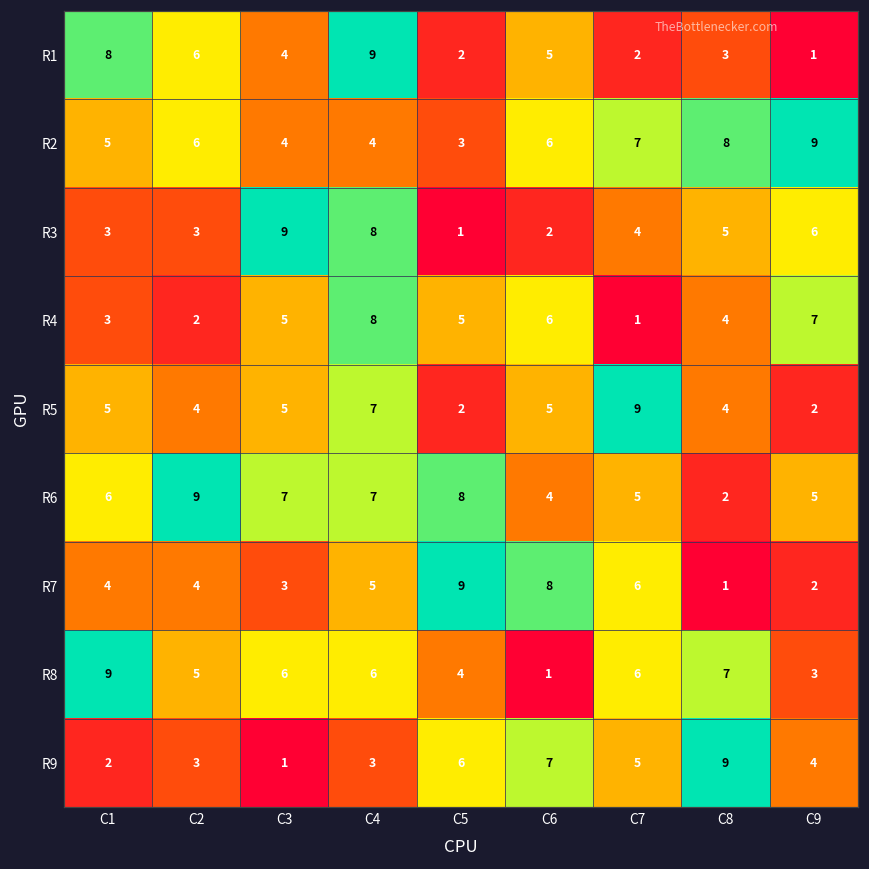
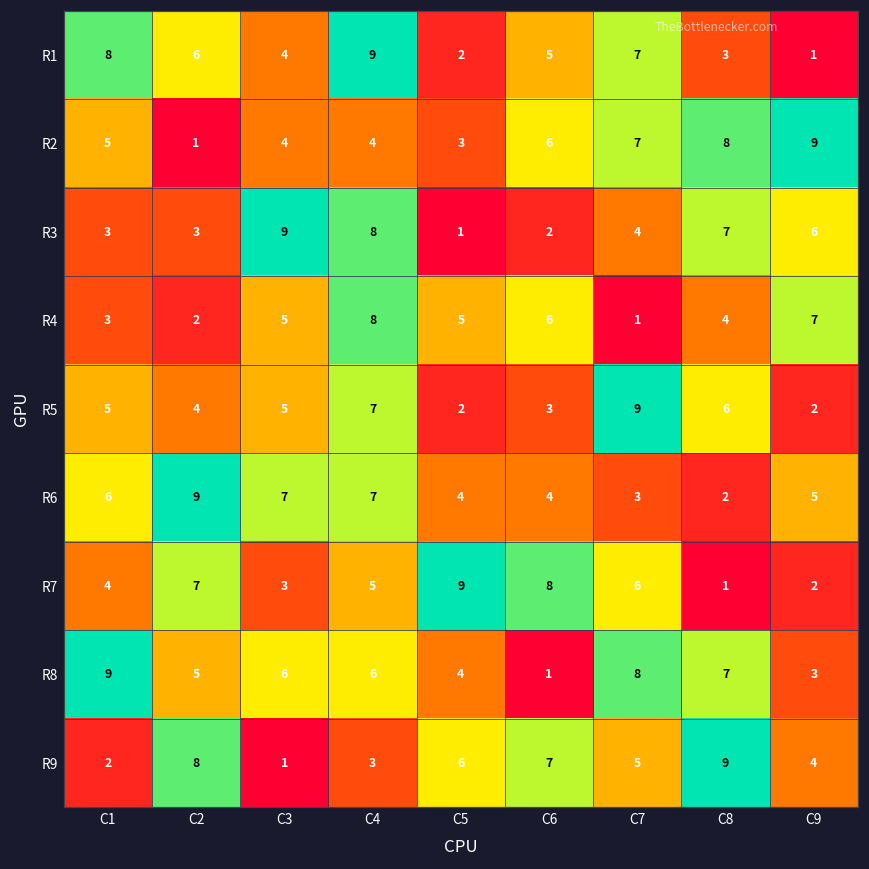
R1, C7: 2 -> 7
R2, C2: 6 -> 1
R3, C8: 5 -> 7
R5, C6: 5 -> 3
R5, C8: 4 -> 6
R6, C5: 8 -> 4
R6, C7: 5 -> 3
R7, C2: 4 -> 7
R8, C7: 6 -> 8
R9, C2: 3 -> 8
